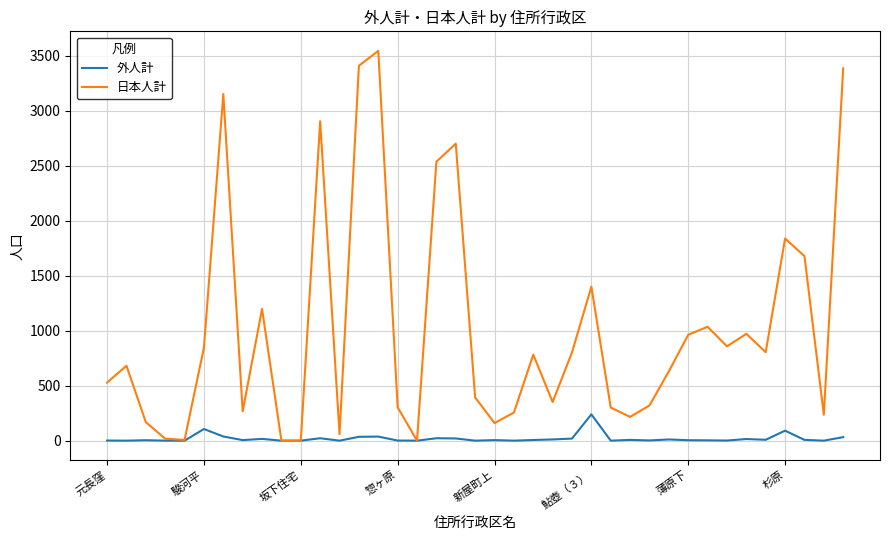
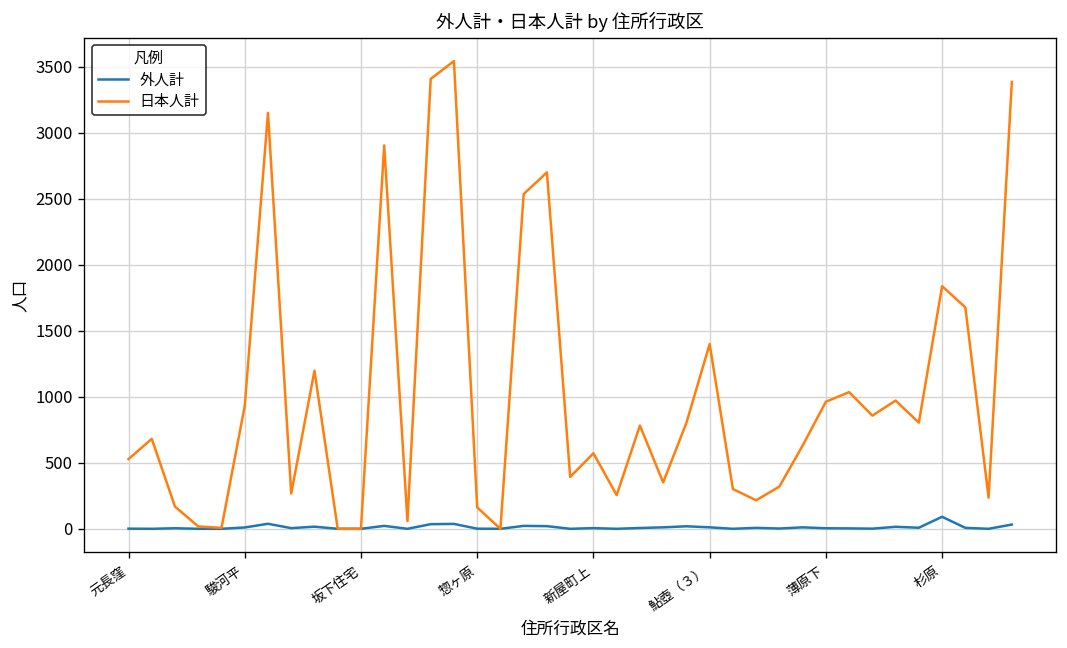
外人計, 駿河平: 110 -> 10
日本人計, 駿河平: 850 -> 930
日本人計, 惣ヶ原: 300 -> 160
日本人計, 新屋町上: 160 -> 570
外人計, 鮎壺（３）: 240 -> 10
